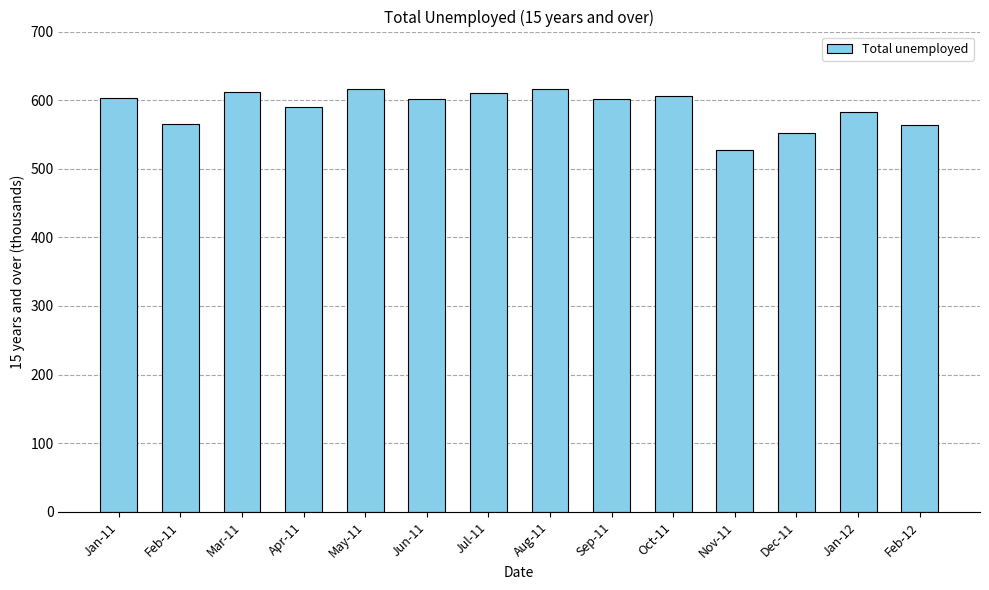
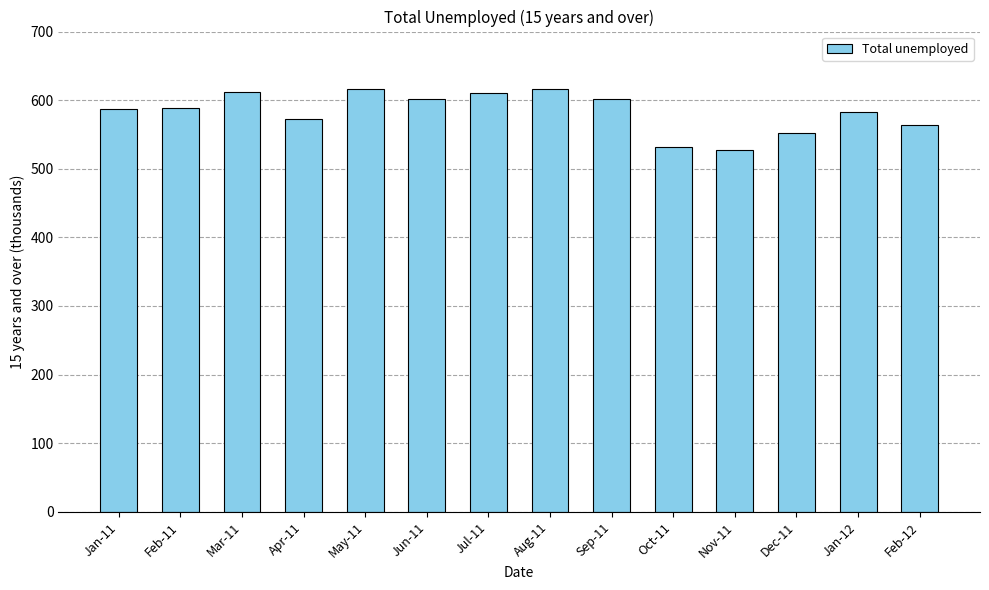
Jan-11: 600 -> 590
Feb-11: 570 -> 590
Apr-11: 590 -> 570
Oct-11: 610 -> 530
